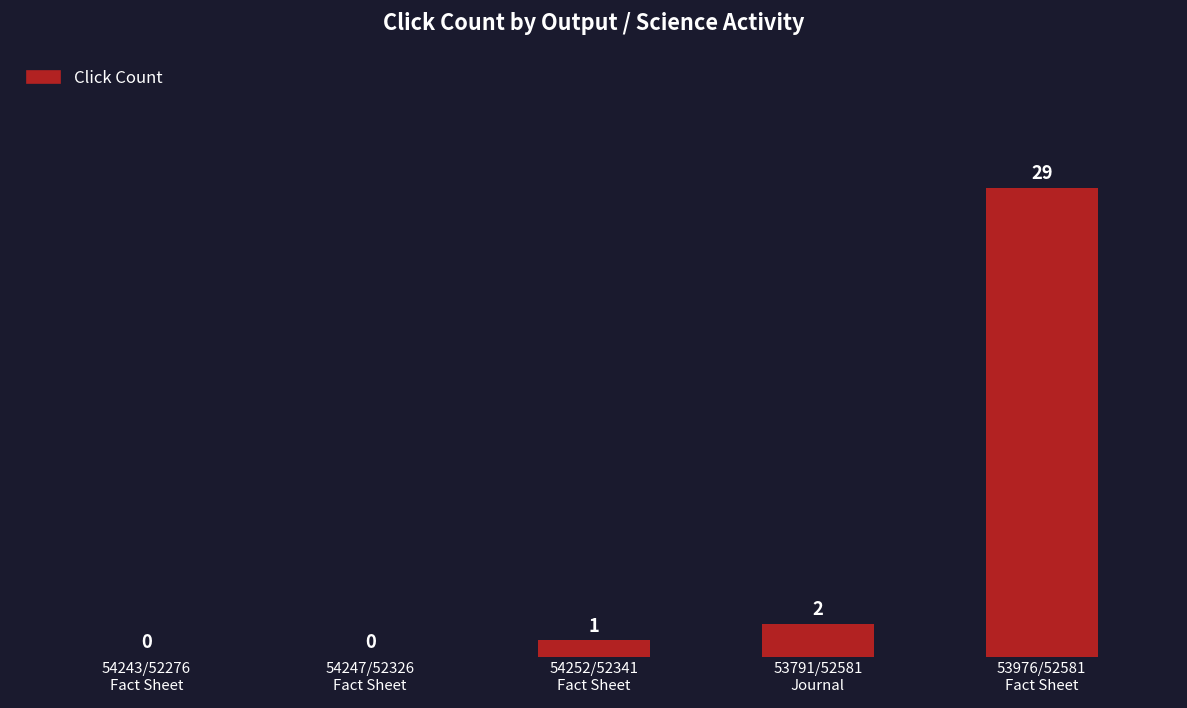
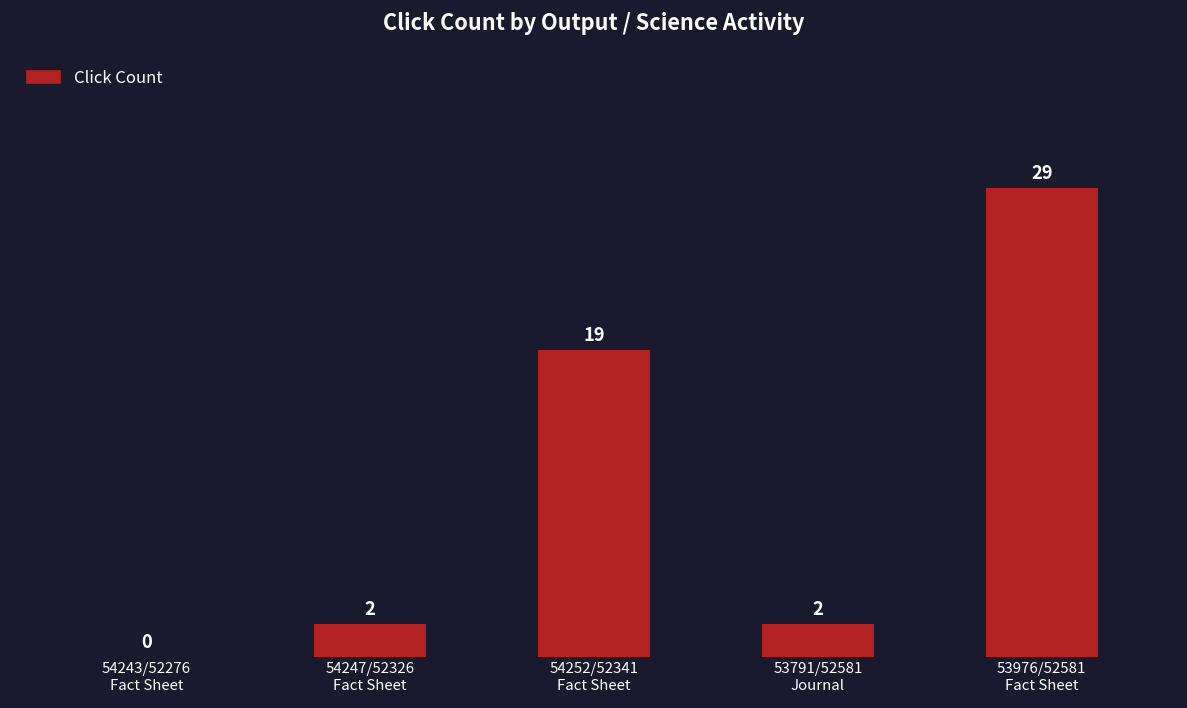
54247/52326 Fact Sheet: 0 -> 2
54252/52341 Fact Sheet: 1 -> 19
